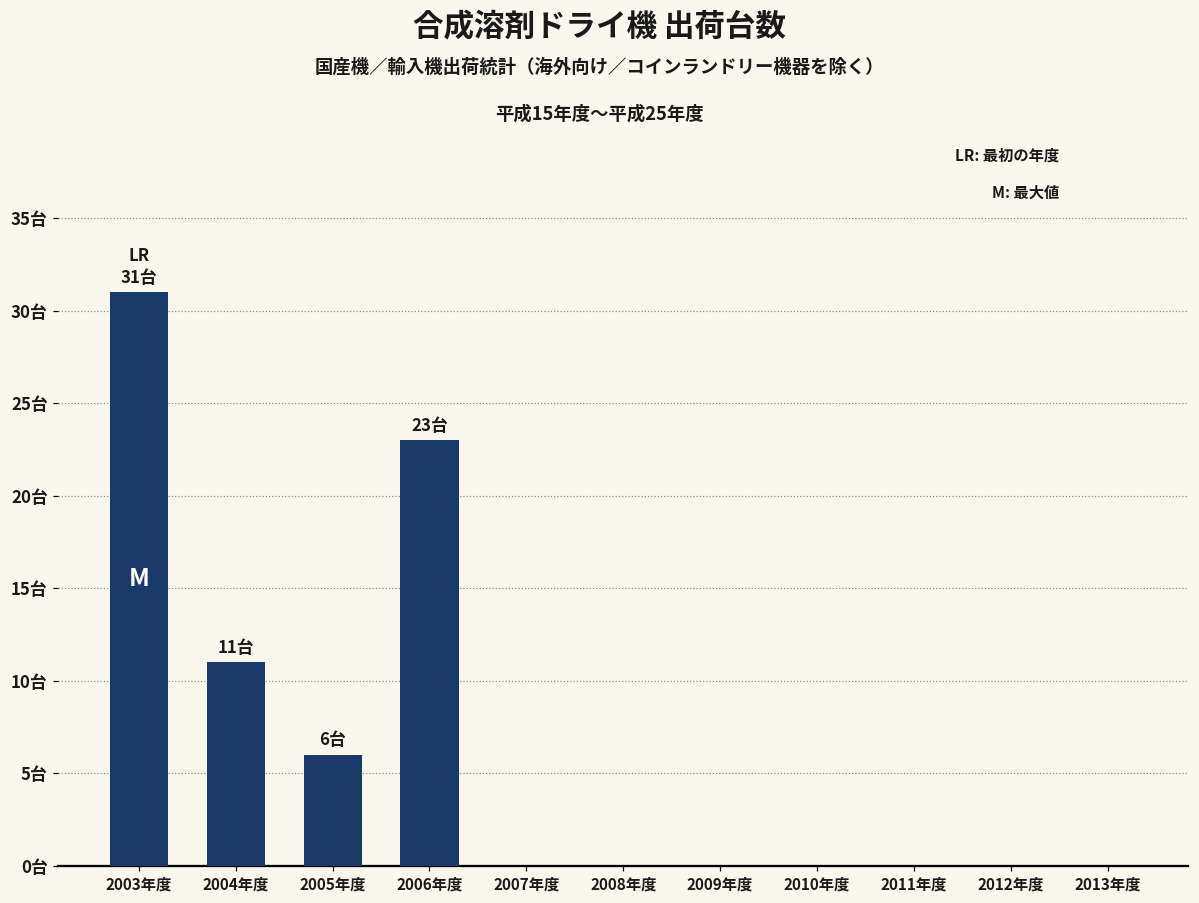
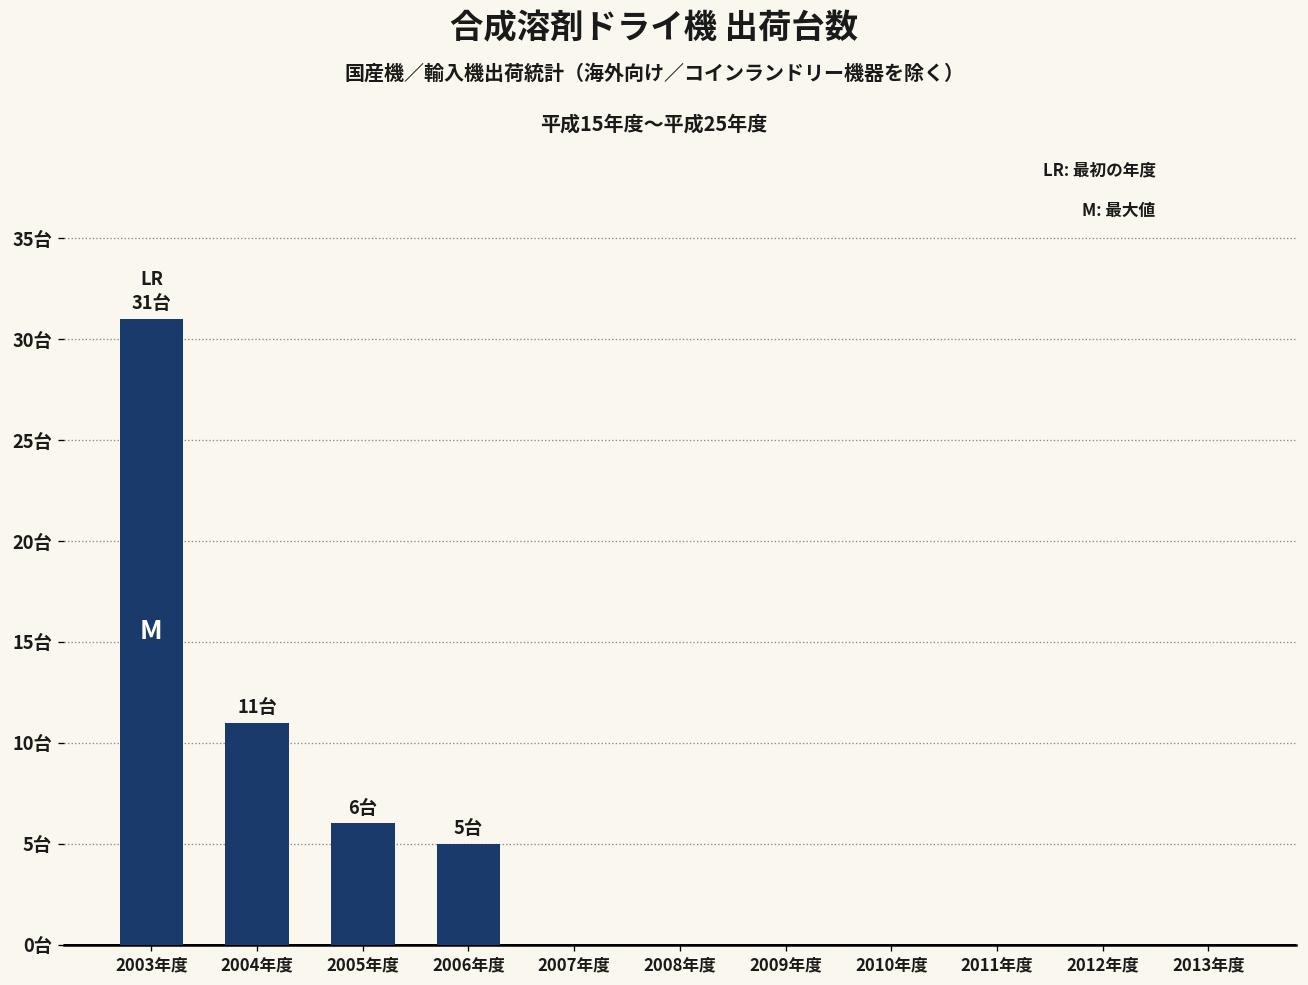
2006年度: 23台 -> 5台
